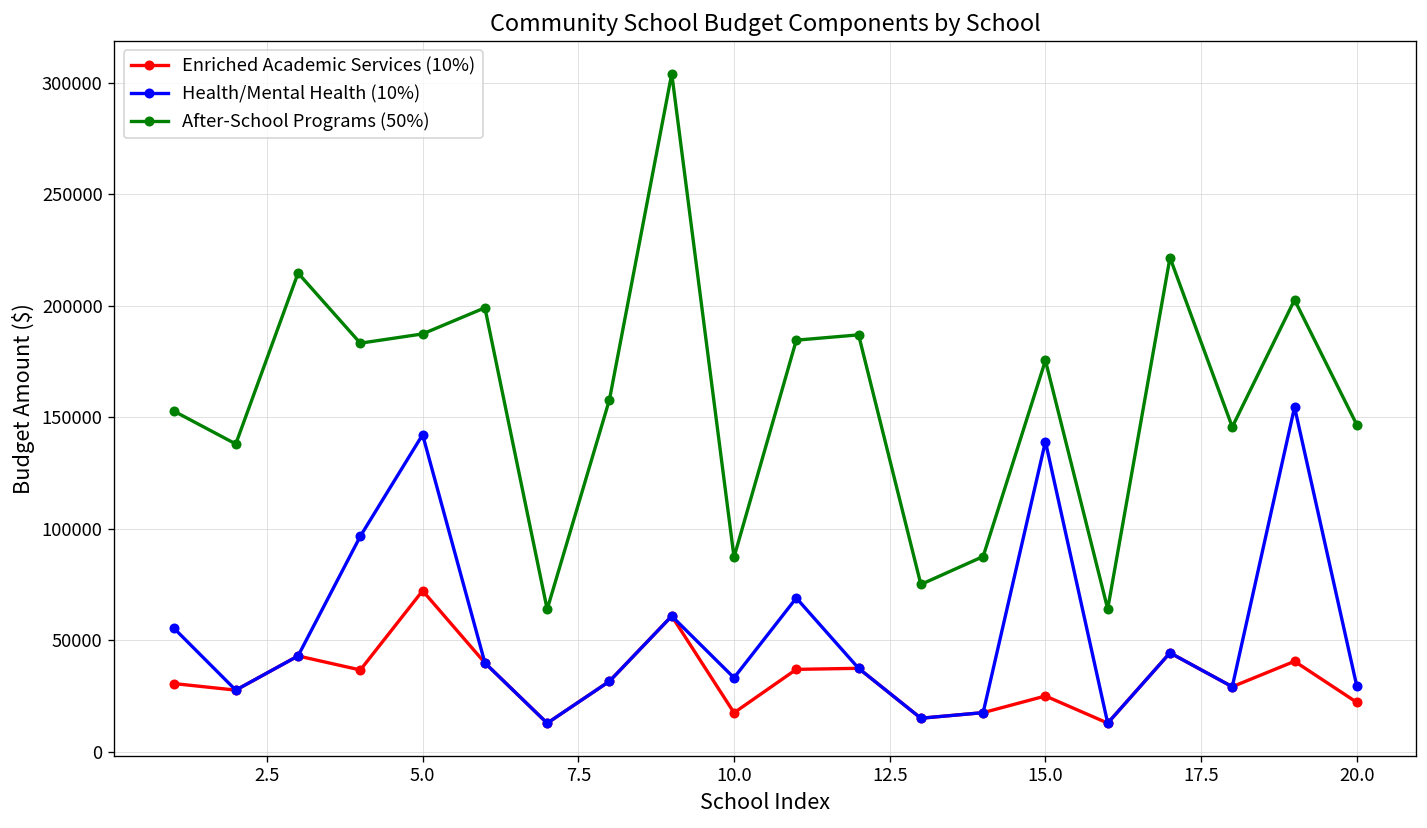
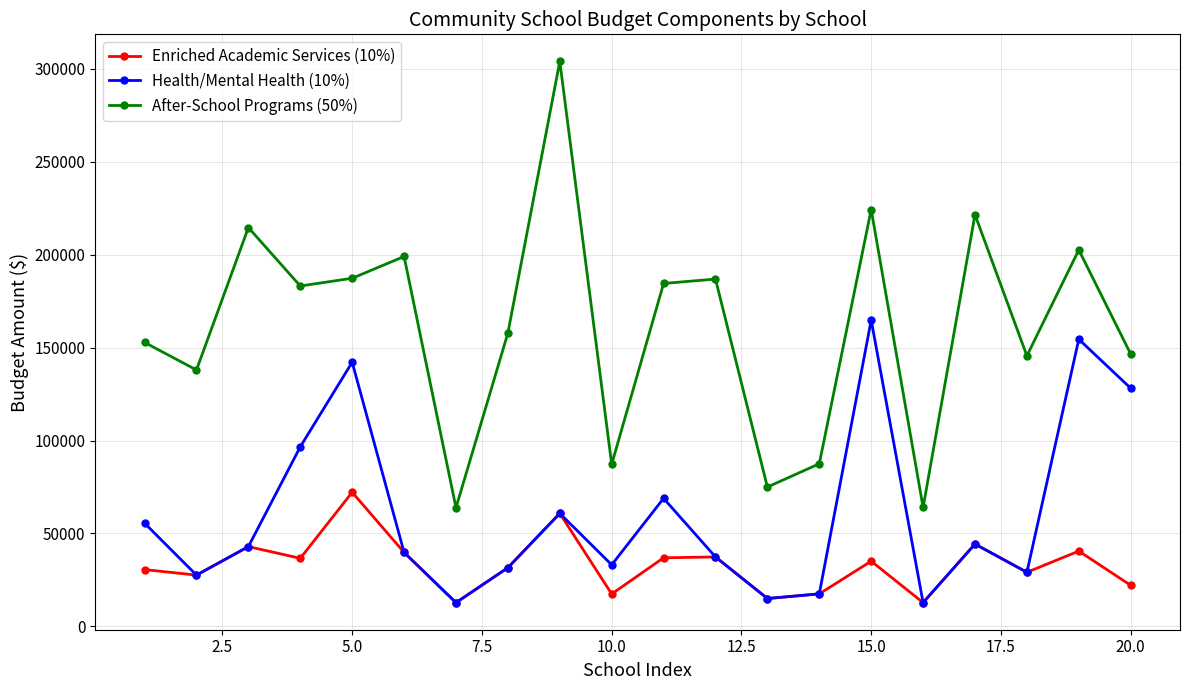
Enriched Academic Services (10%), 15.0: 25000 -> 35000
Health/Mental Health (10%), 15.0: 139000 -> 165000
After-School Programs (50%), 15.0: 175000 -> 224000
Health/Mental Health (10%), 20.0: 29000 -> 128000
